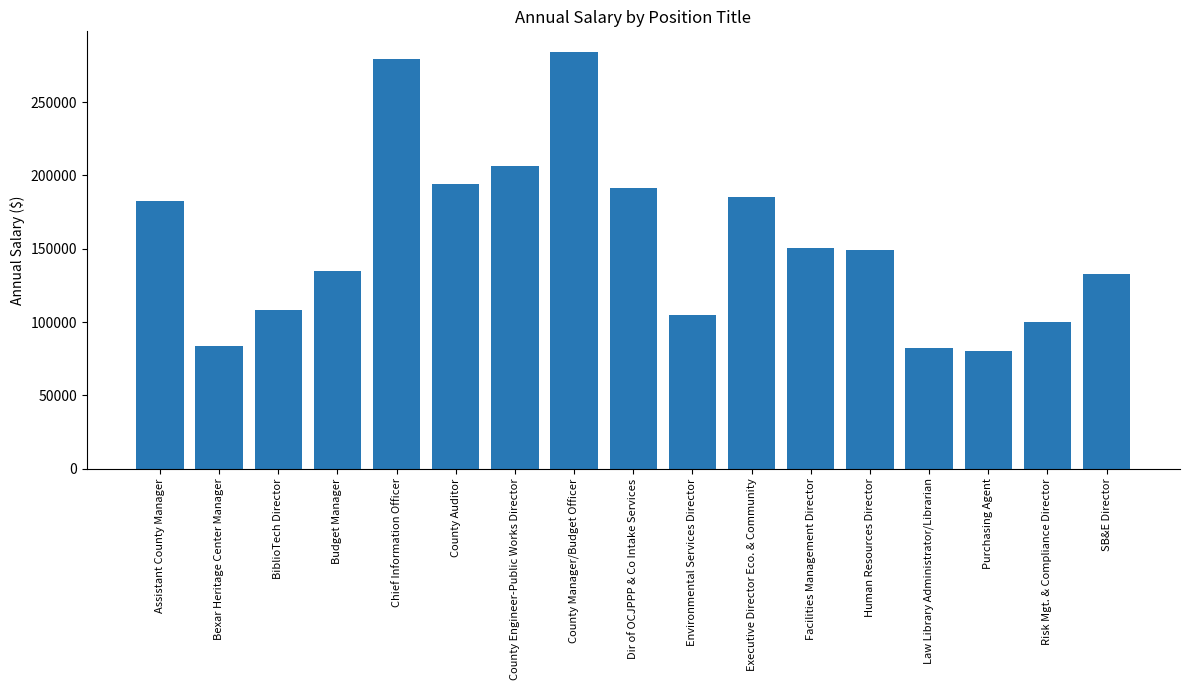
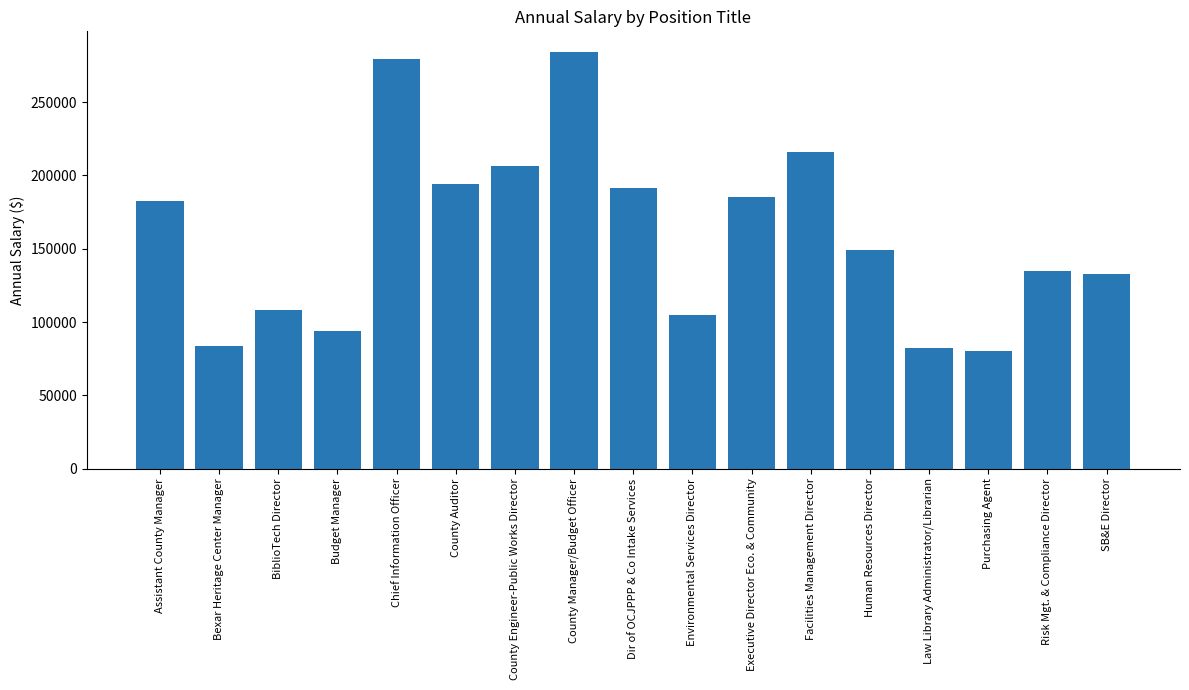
Budget Manager: 135000 -> 94000
Facilities Management Director: 150000 -> 216000
Risk Mgt. & Compliance Director: 100000 -> 135000
